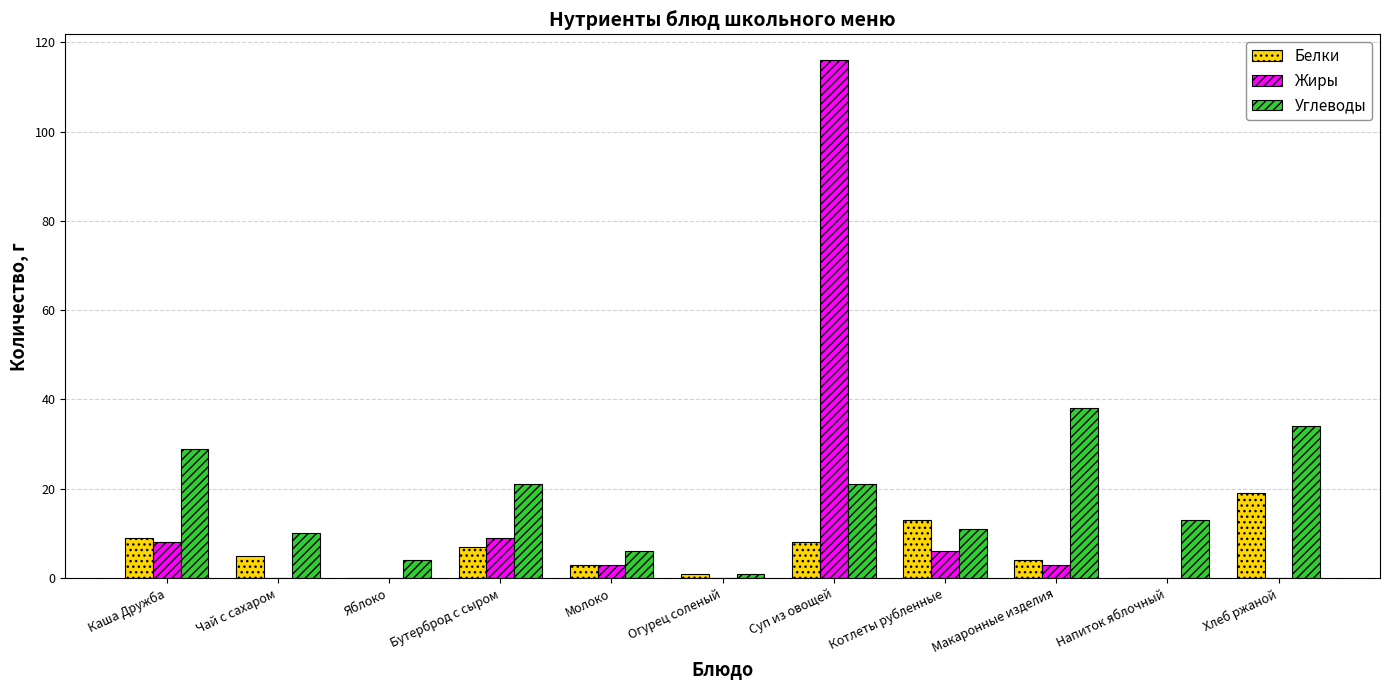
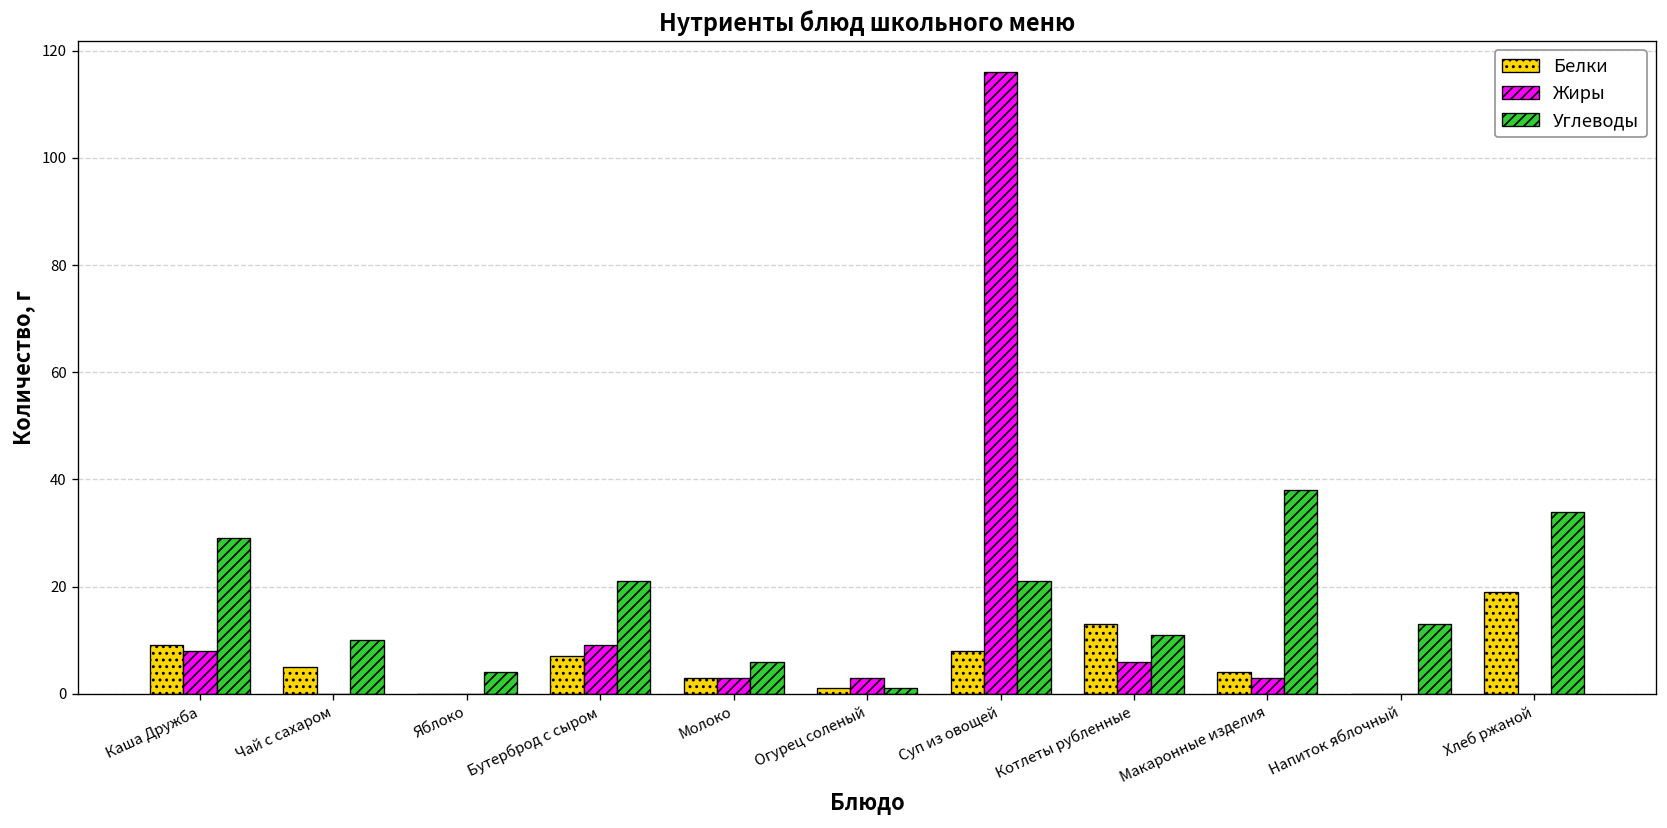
Жиры, Огурец соленый: 0 -> 3
